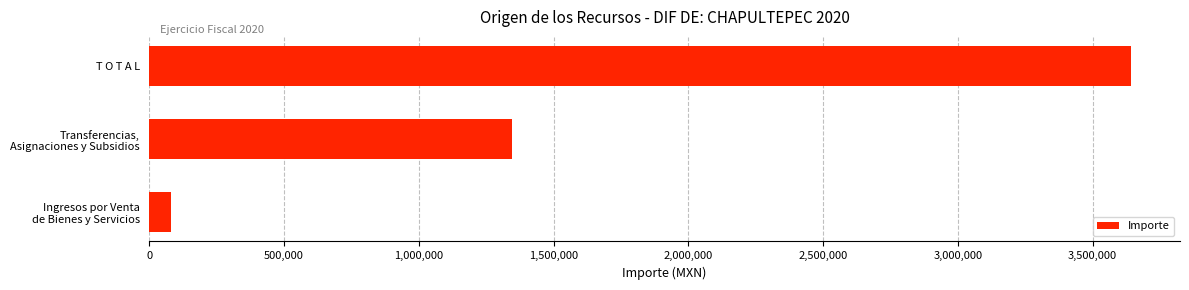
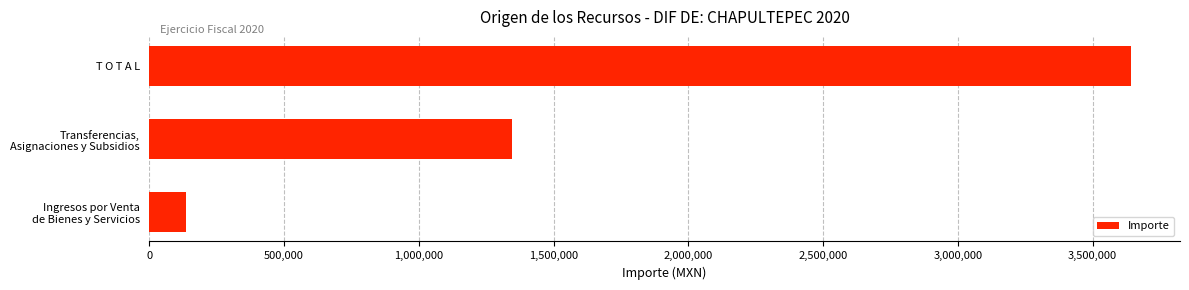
Ingresos por Venta de Bienes y Servicios: 80,000 -> 140,000
